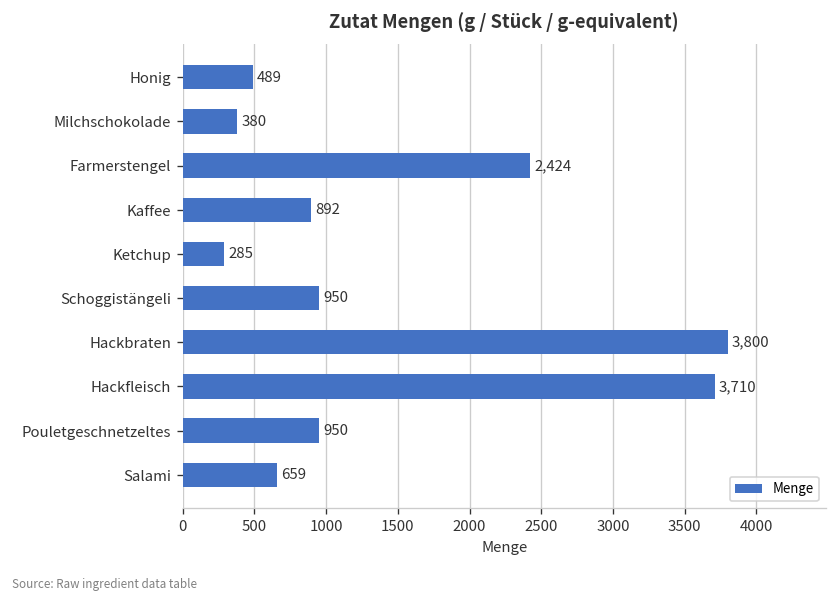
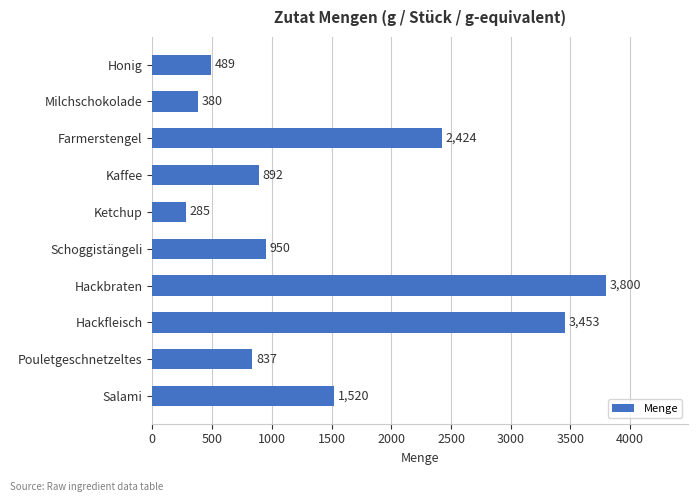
Hackfleisch: 3,710 -> 3,453
Pouletgeschnetzeltes: 950 -> 837
Salami: 659 -> 1,520
